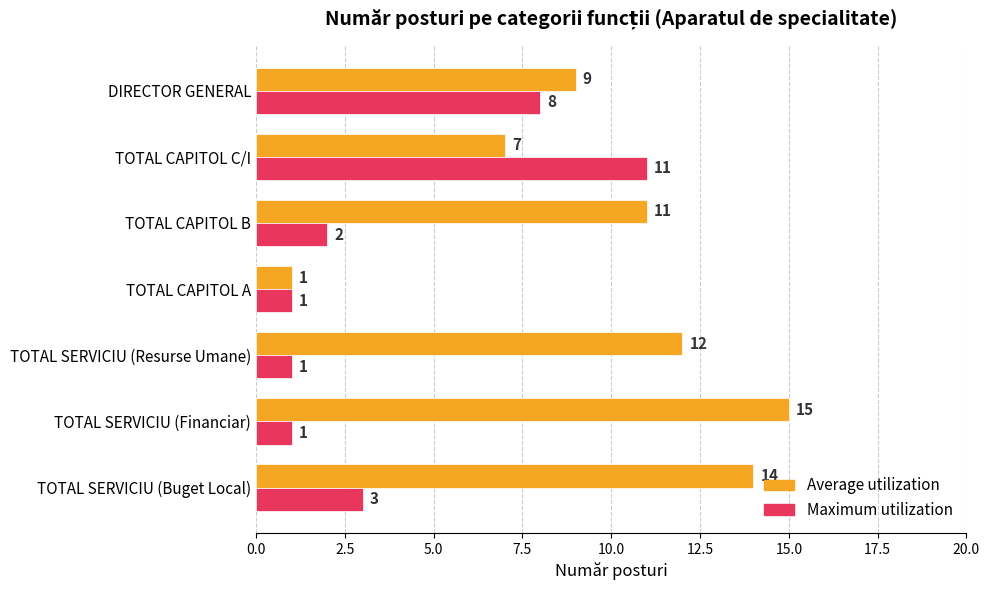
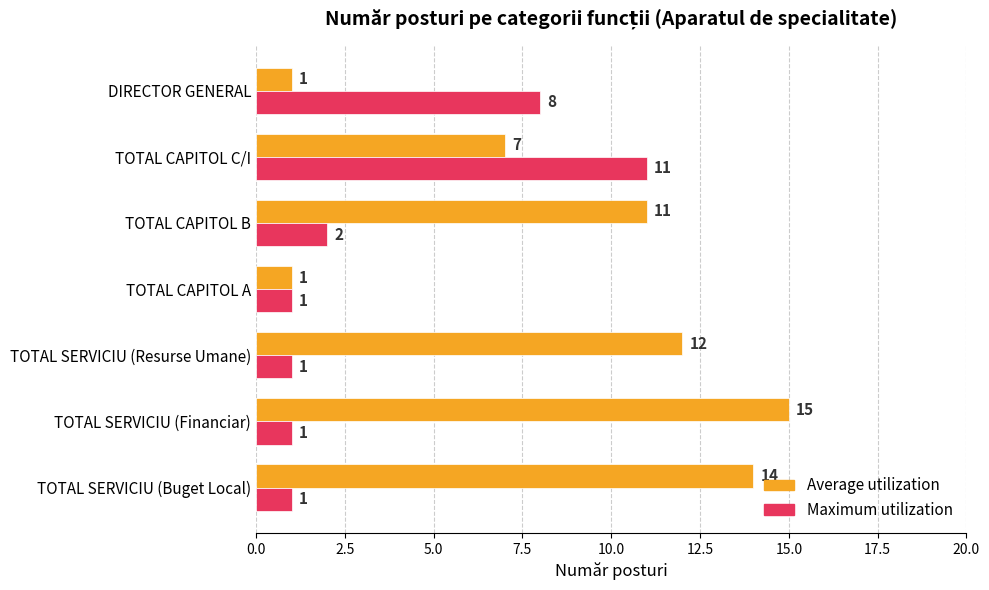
Average utilization, DIRECTOR GENERAL: 9 -> 1
Maximum utilization, TOTAL SERVICIU (Buget Local): 3 -> 1
